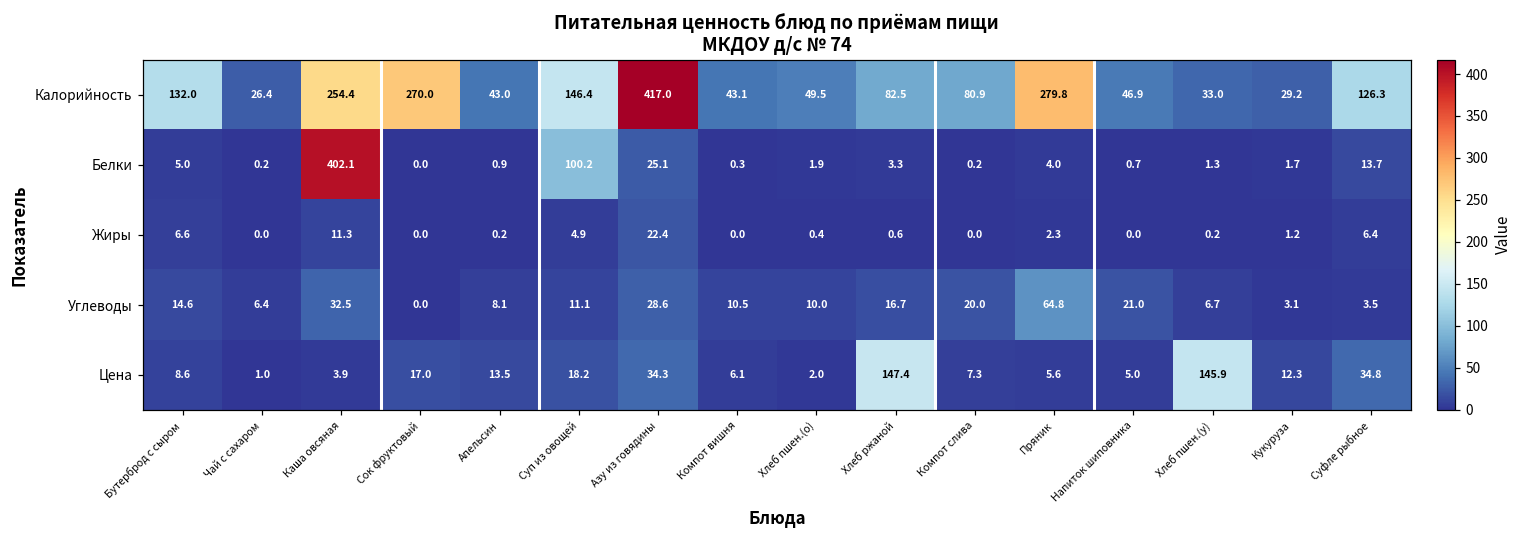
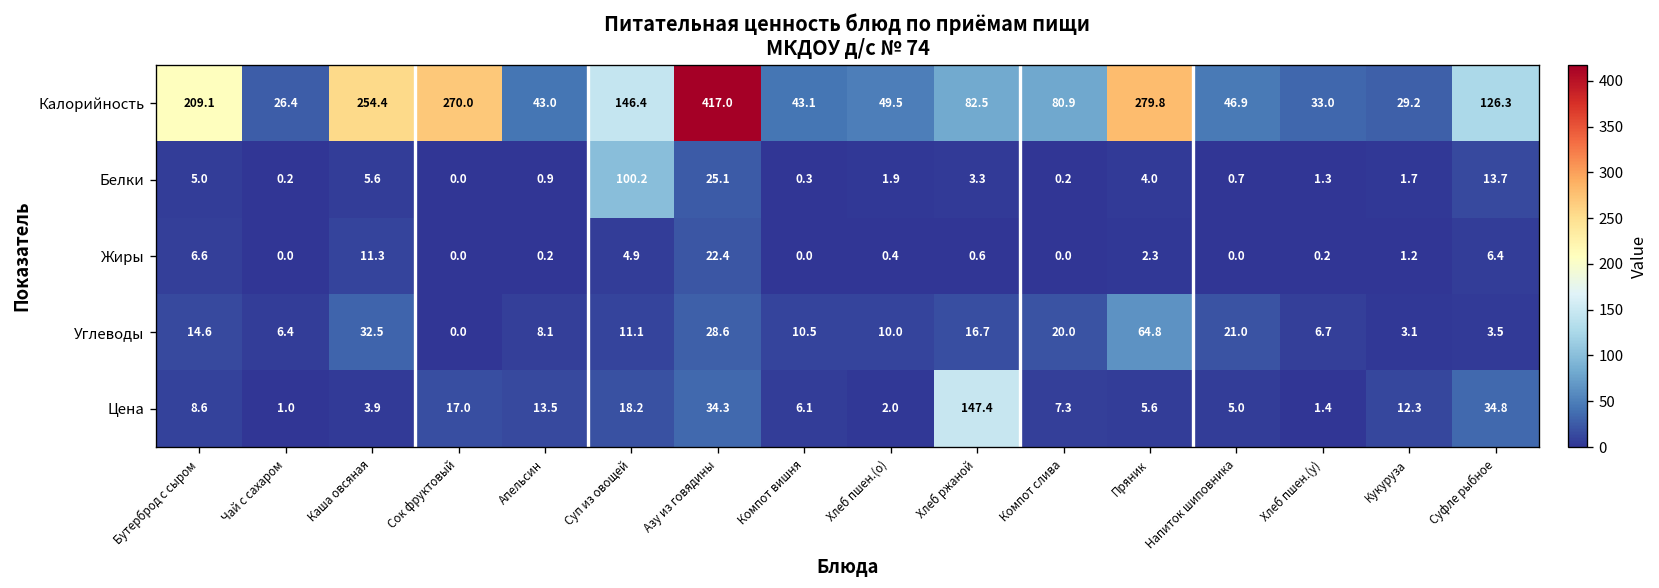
Калорийность, Бутерброд с сыром: 132.0 -> 209.1
Белки, Каша овсяная: 402.1 -> 5.6
Цена, Хлеб пшен.(у): 145.9 -> 1.4
